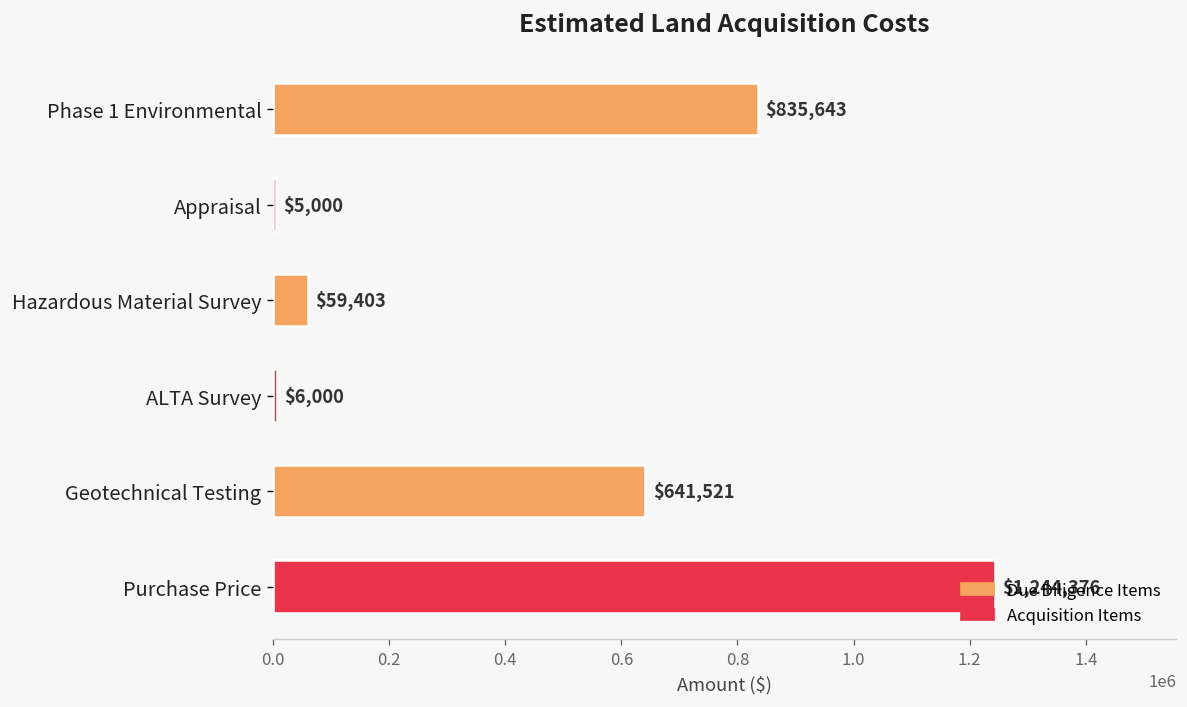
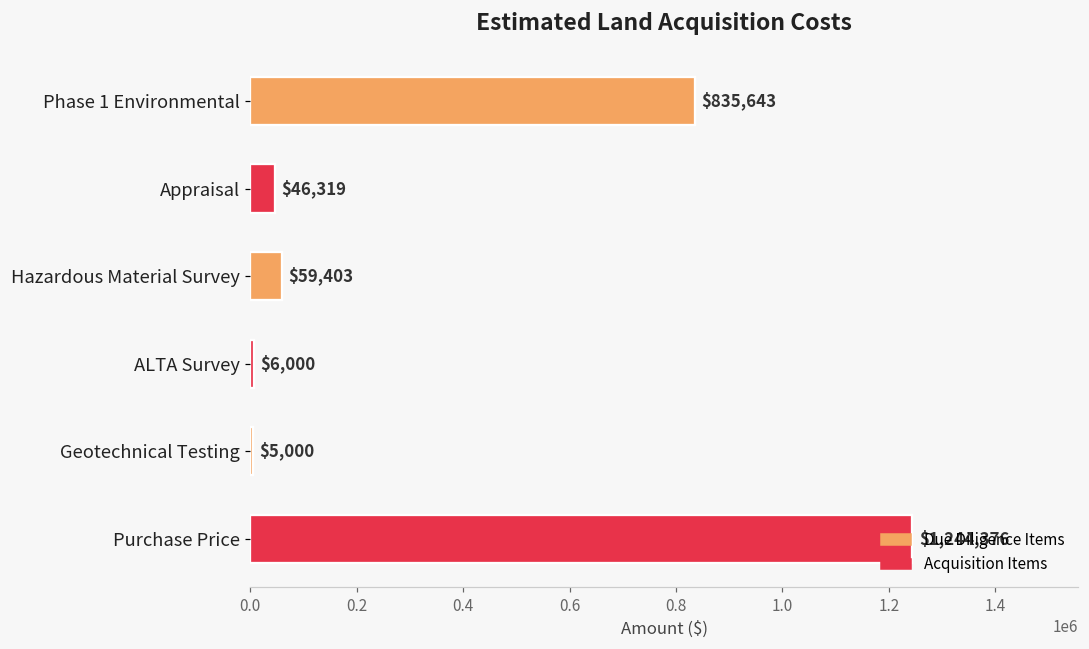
Appraisal: $5,000 -> $46,319
Geotechnical Testing: $641,521 -> $5,000
